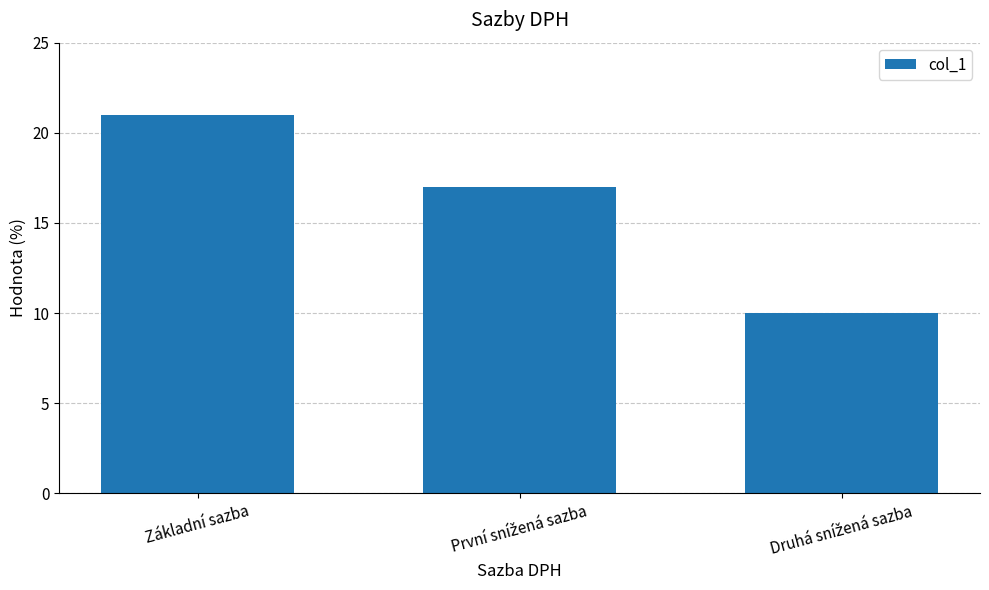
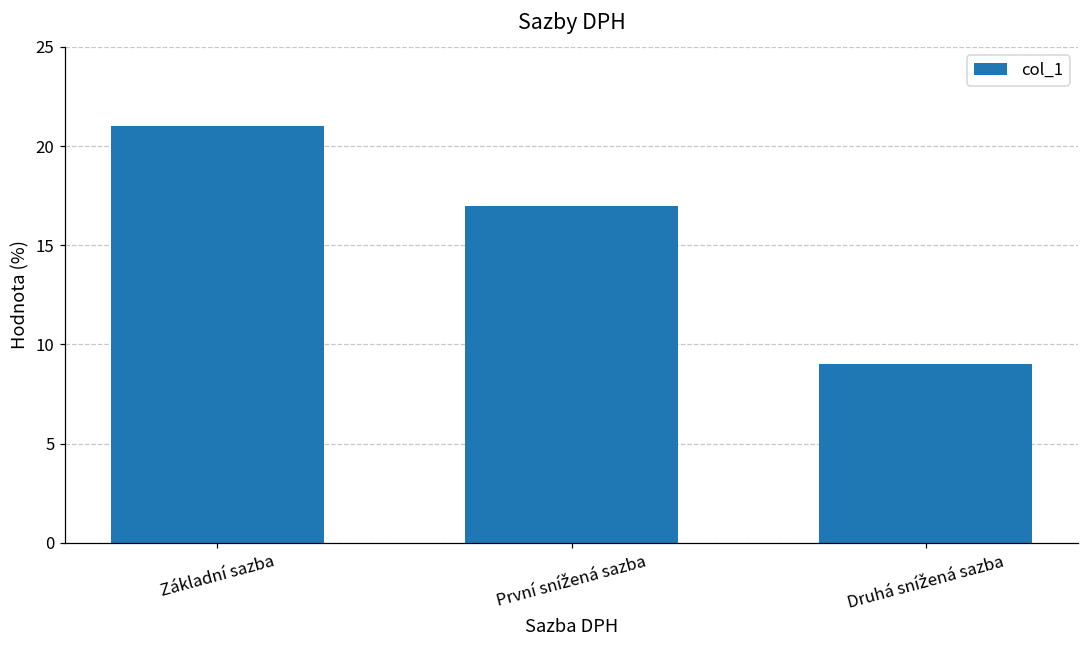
Druhá snížená sazba: 10 -> 9
